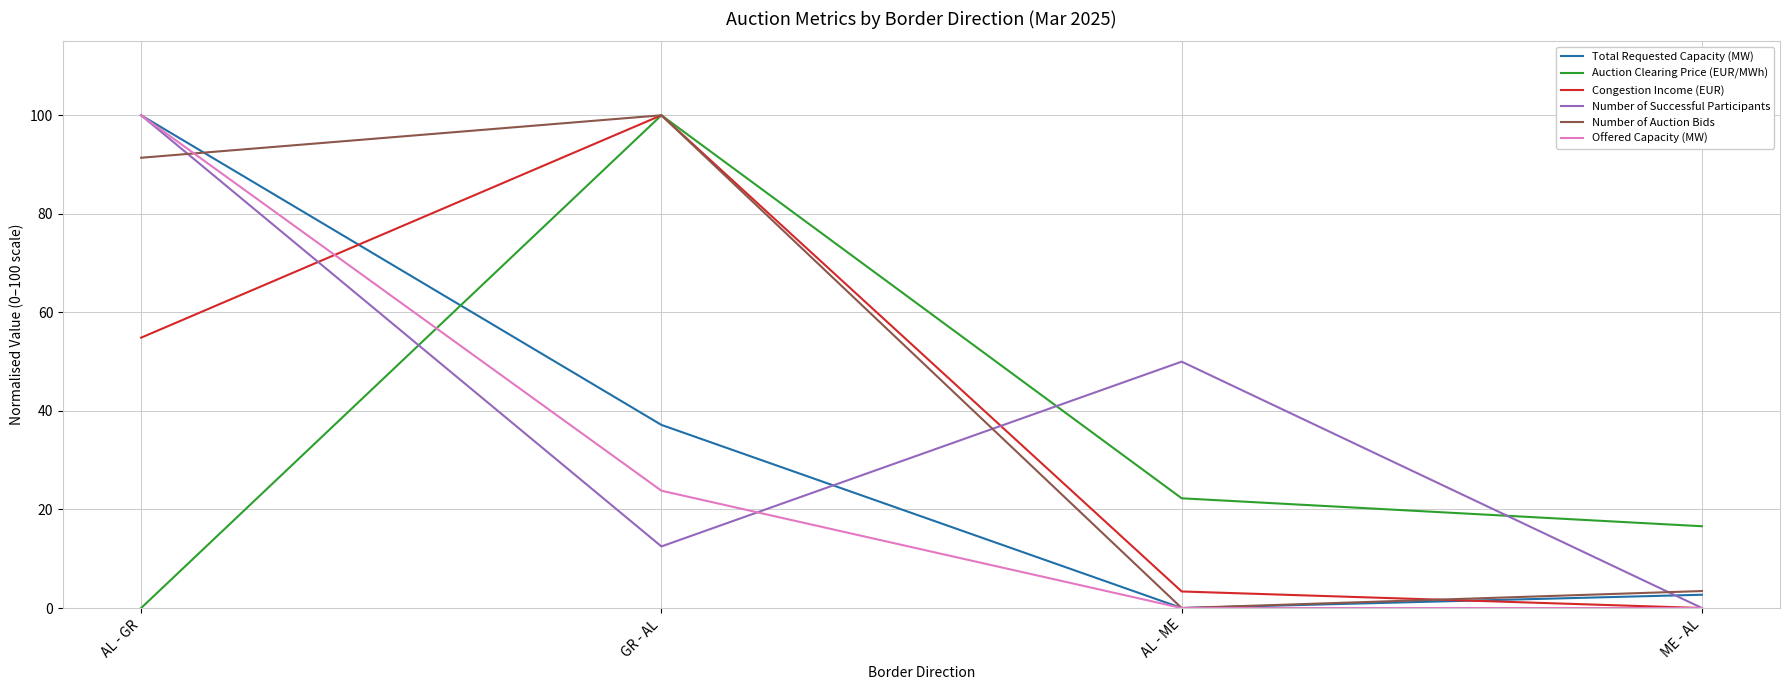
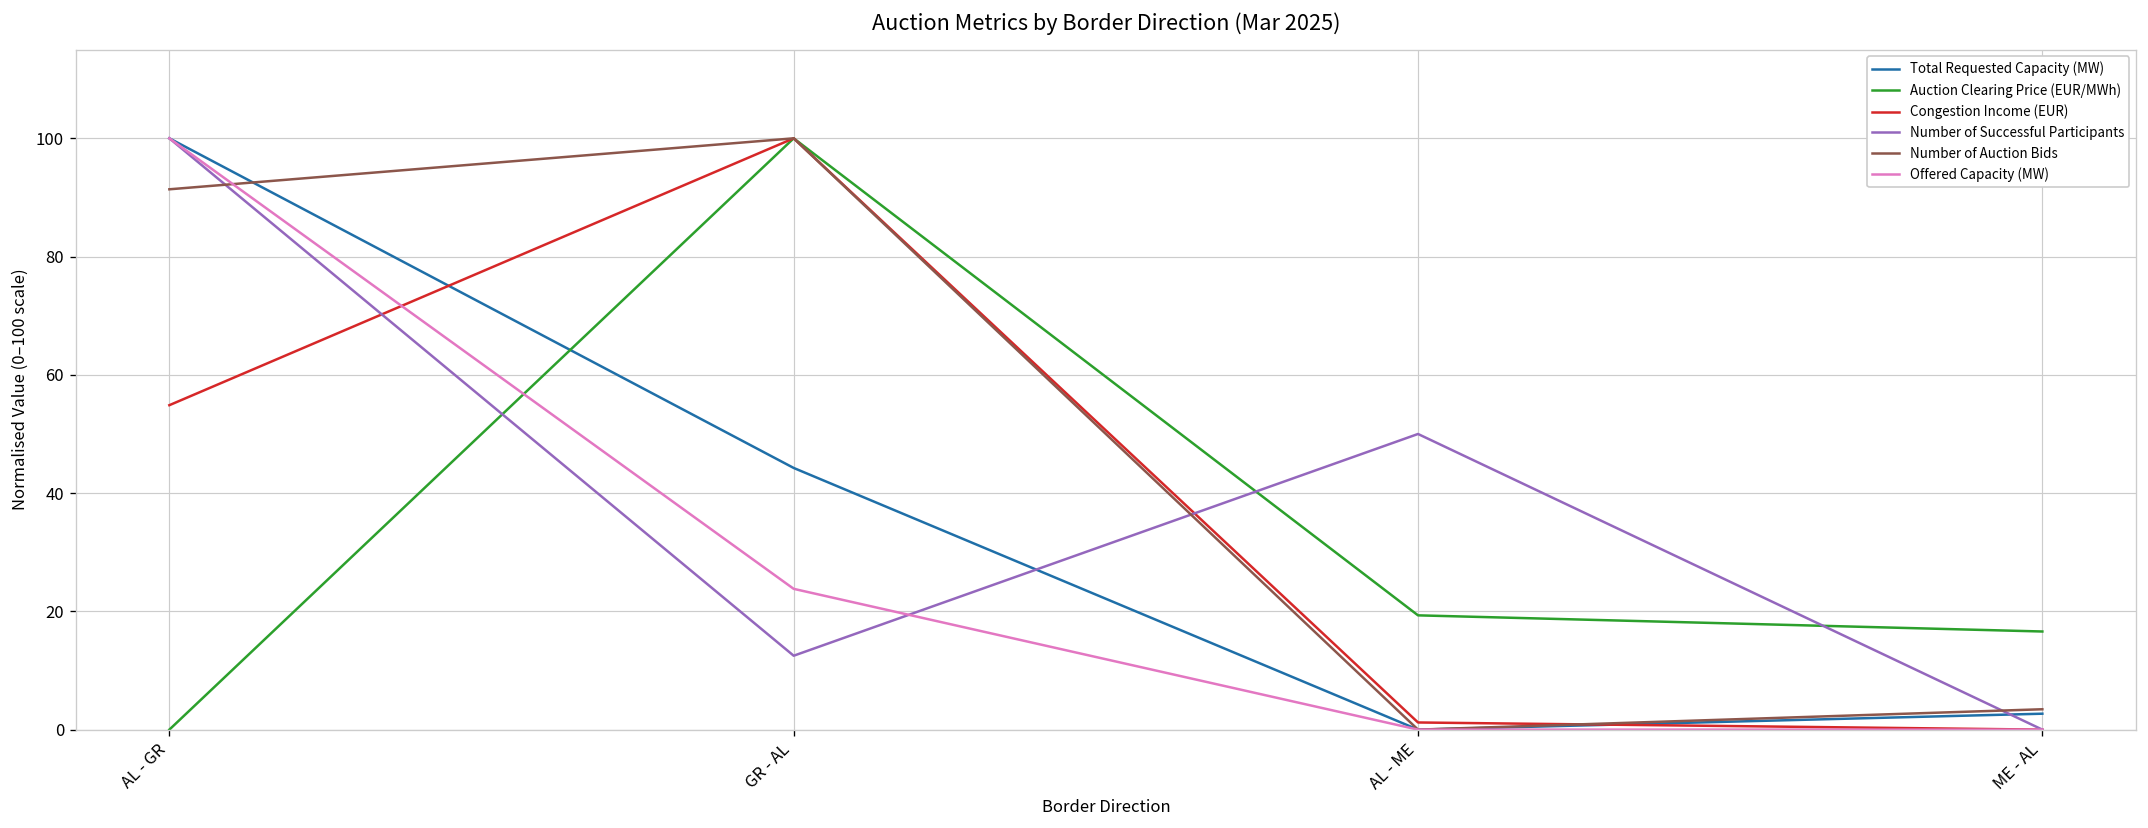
Total Requested Capacity (MW), GR - AL: 37 -> 44
Auction Clearing Price (EUR/MWh), AL - ME: 22 -> 19
Congestion Income (EUR), AL - ME: 3 -> 1
